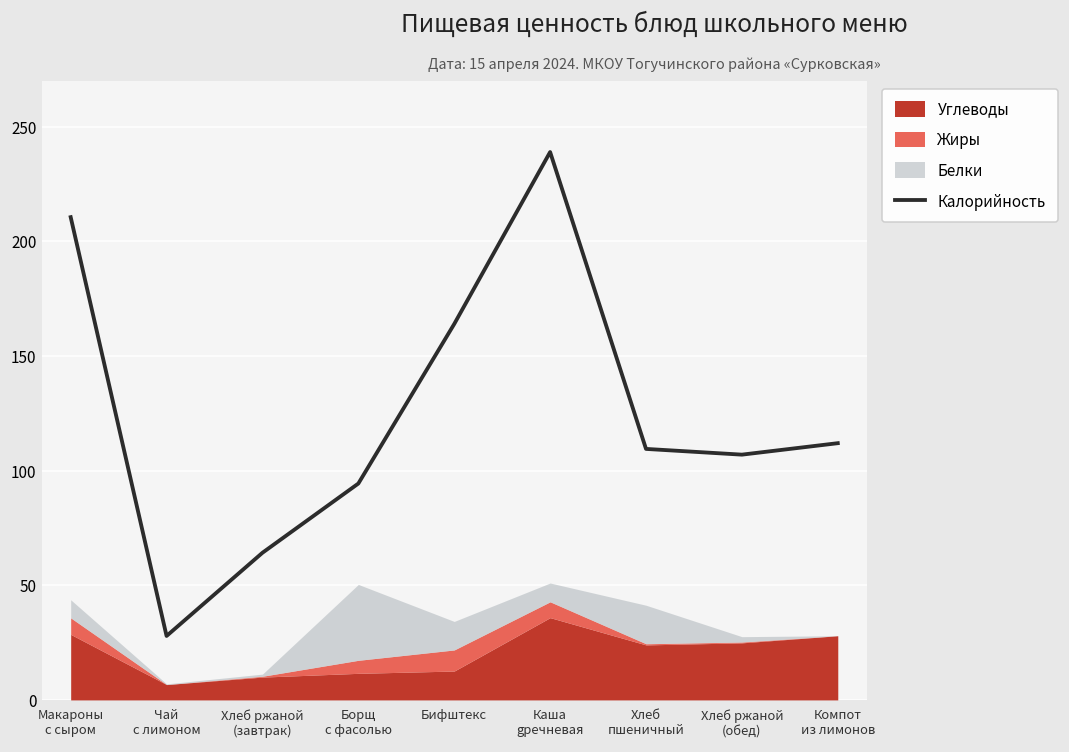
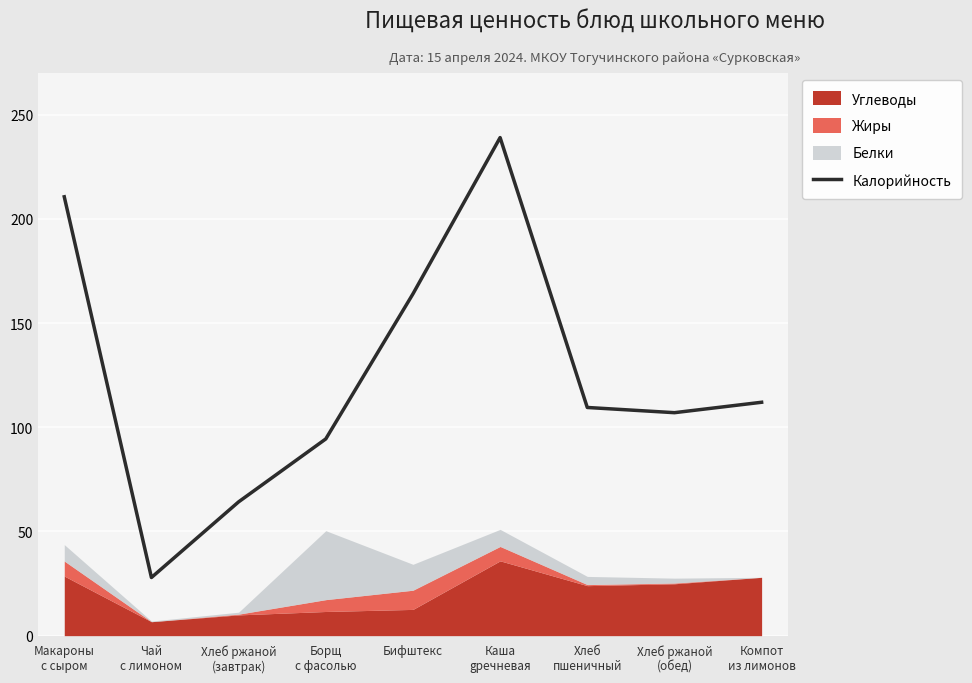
Белки, Хлеб пшеничный: 17 -> 4
